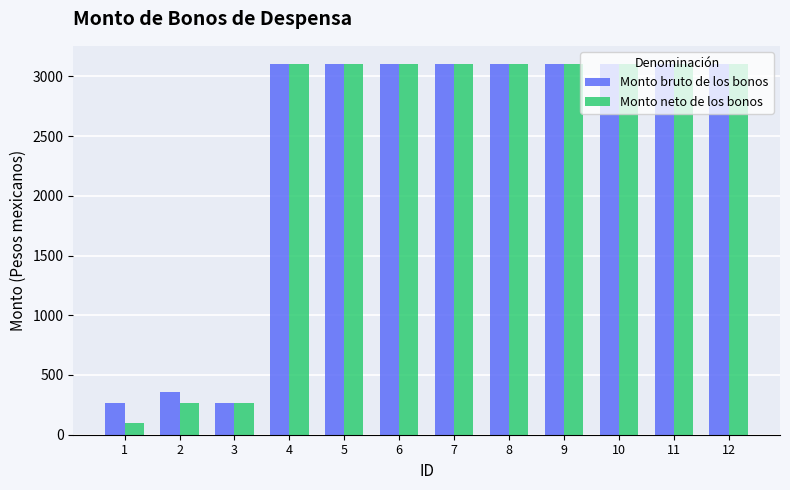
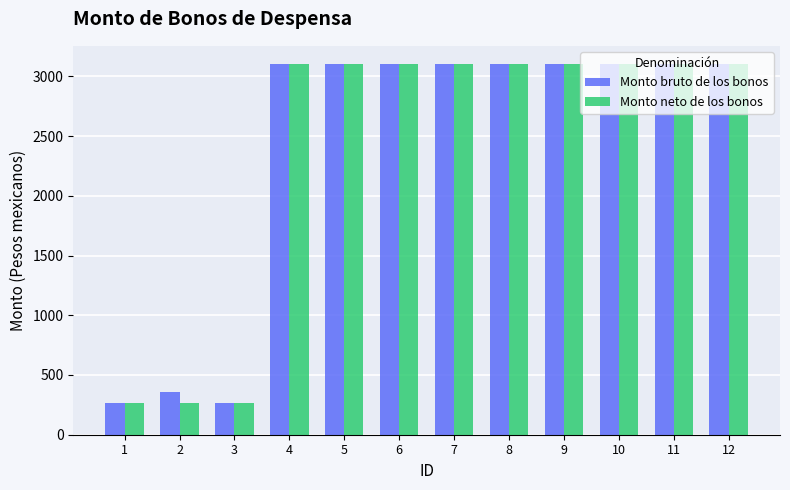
Monto neto de los bonos, 1: 100 -> 260
